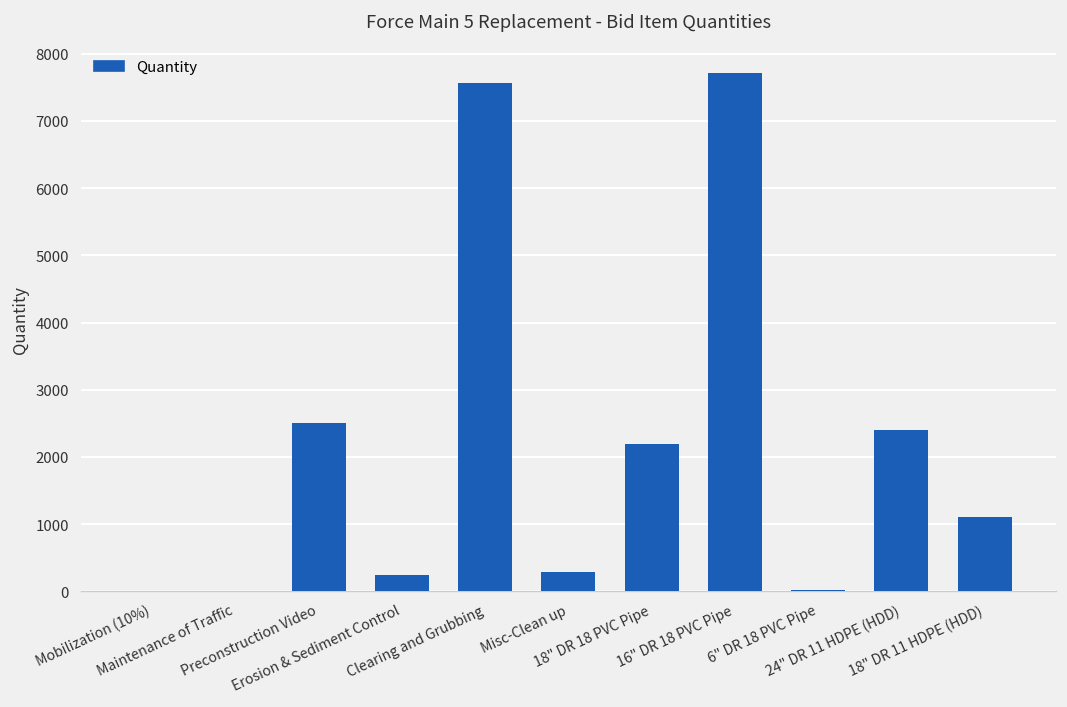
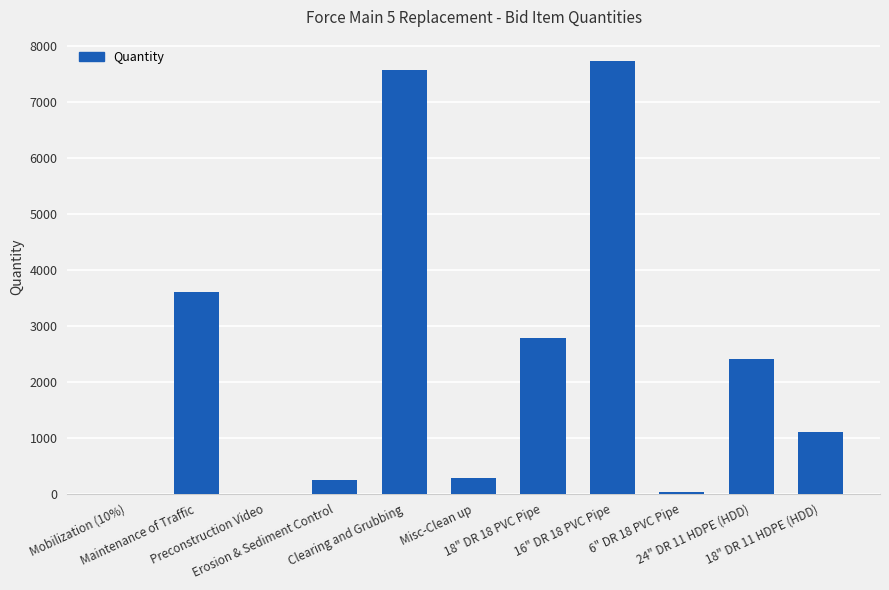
Maintenance of Traffic: 0 -> 3600
Preconstruction Video: 2500 -> 0
18" DR 18 PVC Pipe: 2200 -> 2800
